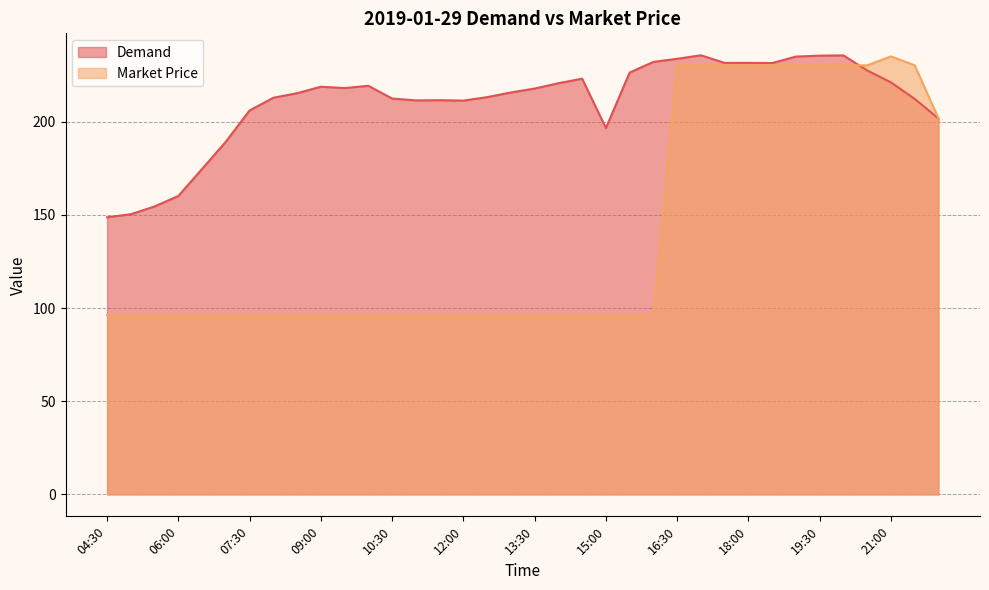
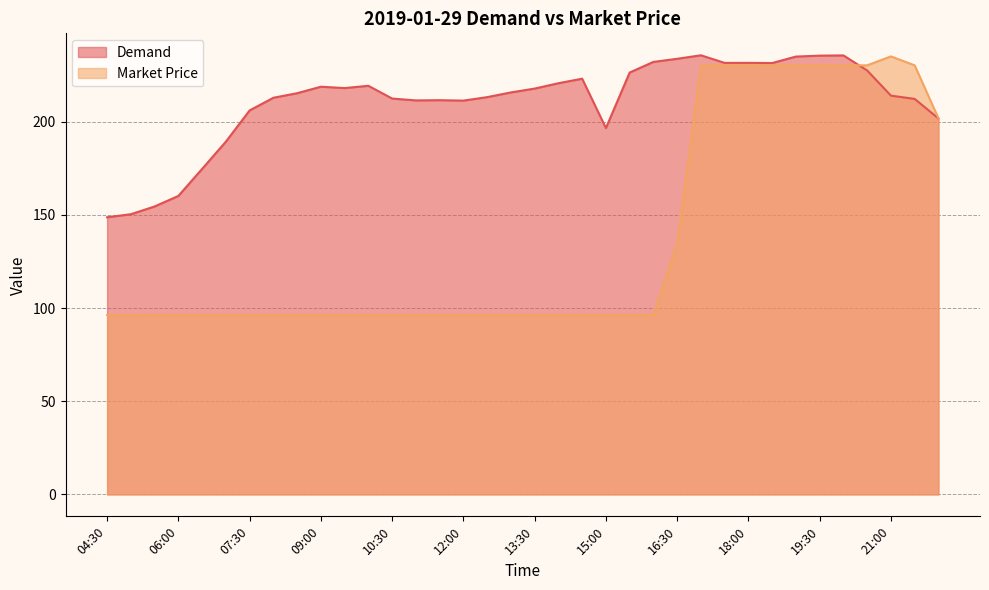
Market Price, 16:30: 230 -> 134
Demand, 21:00: 221 -> 214
